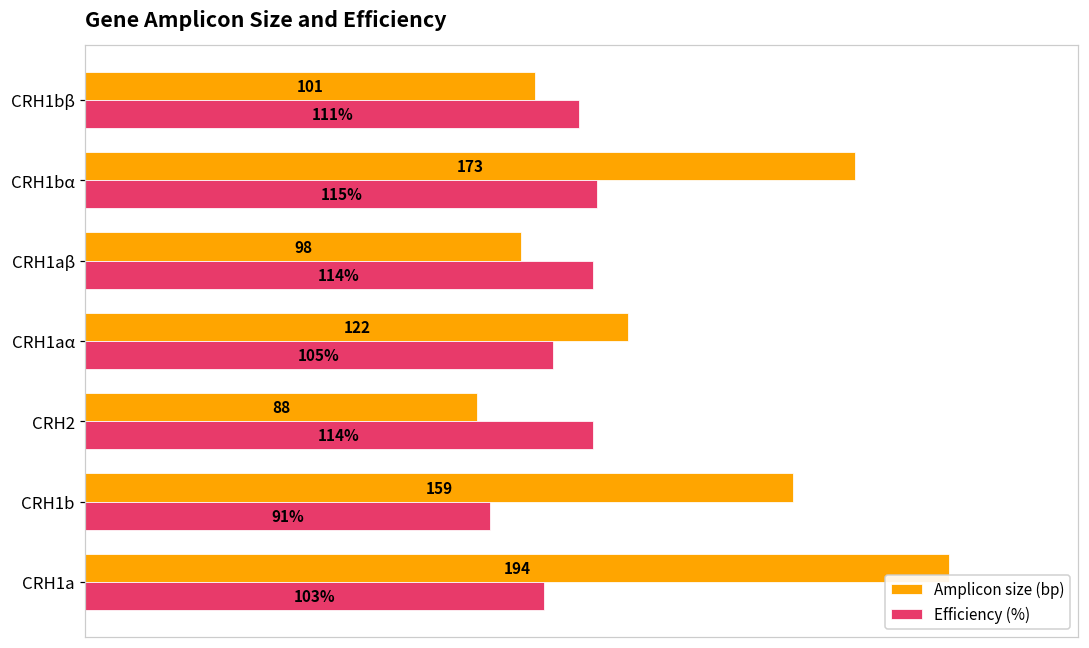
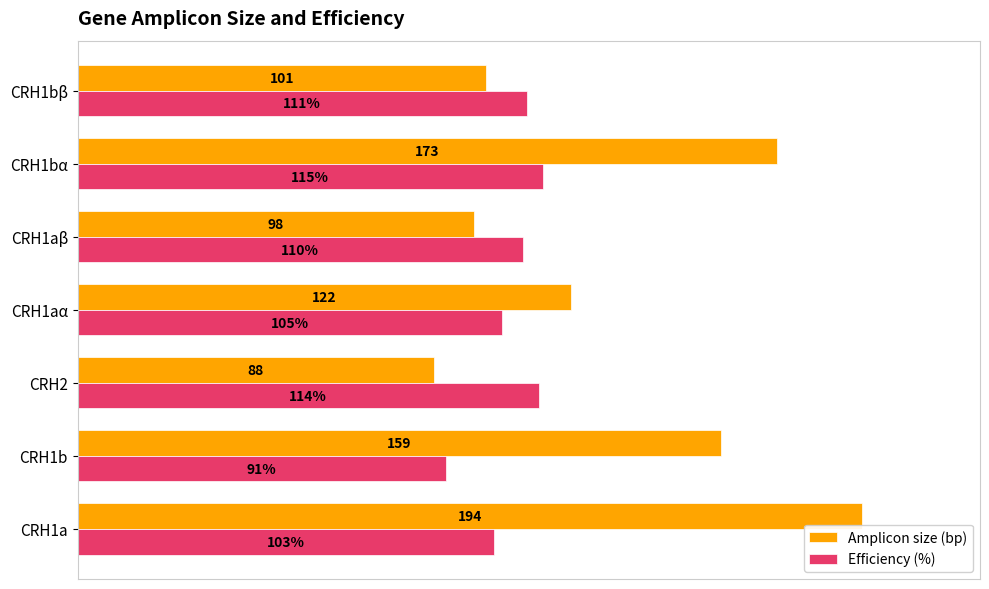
Efficiency (%), CRH1aβ: 114% -> 110%
